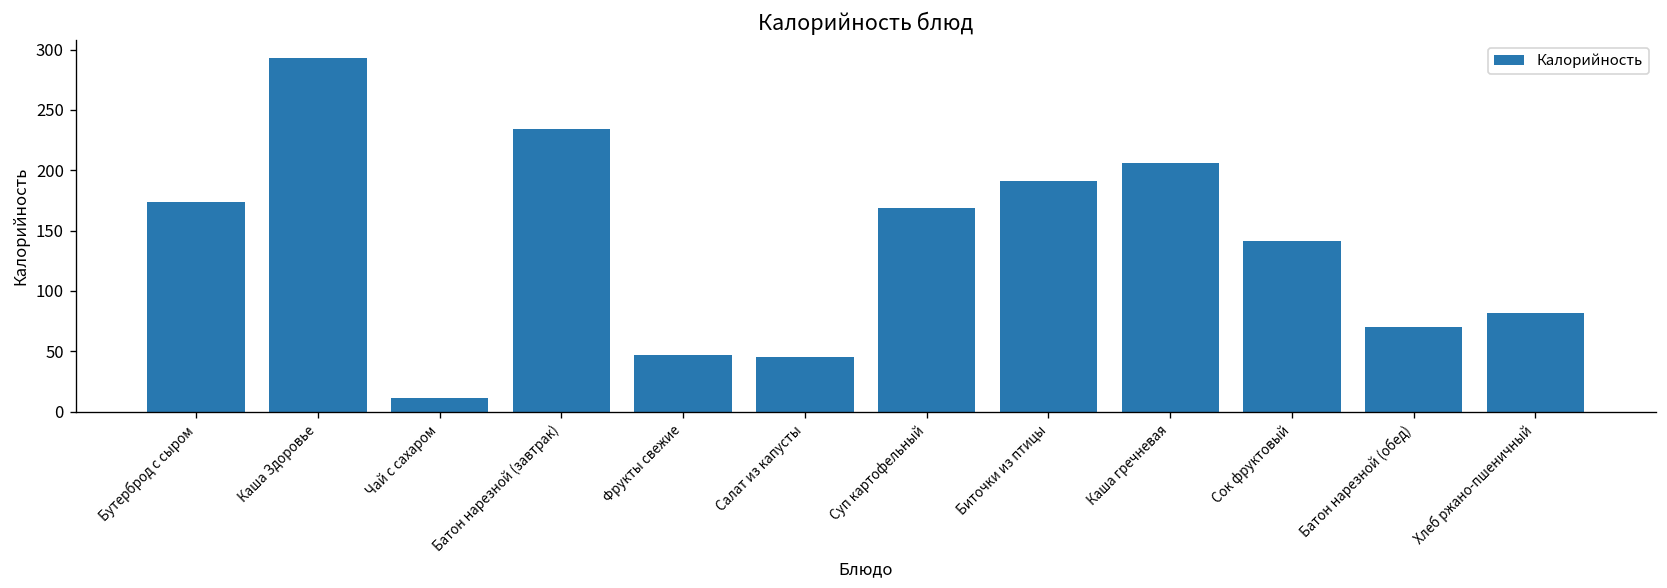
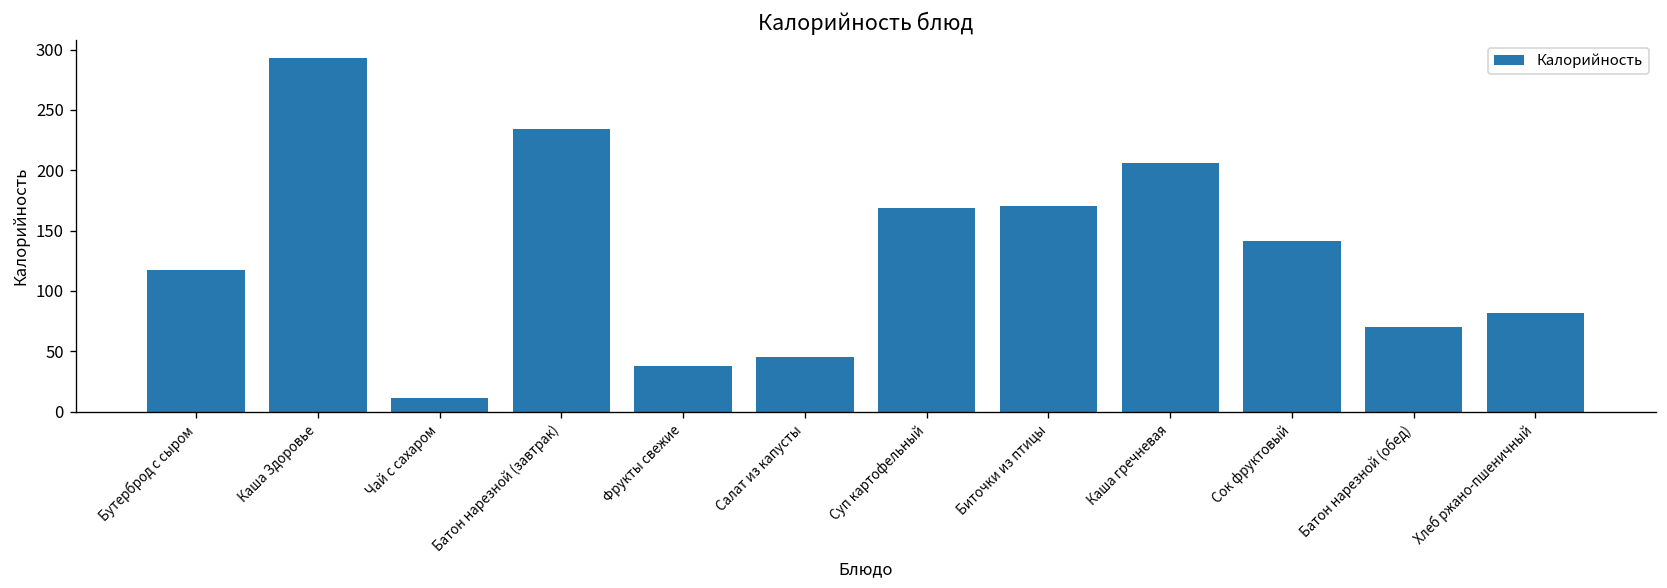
Бутерброд с сыром: 174 -> 117
Фрукты свежие: 47 -> 38
Биточки из птицы: 191 -> 170
